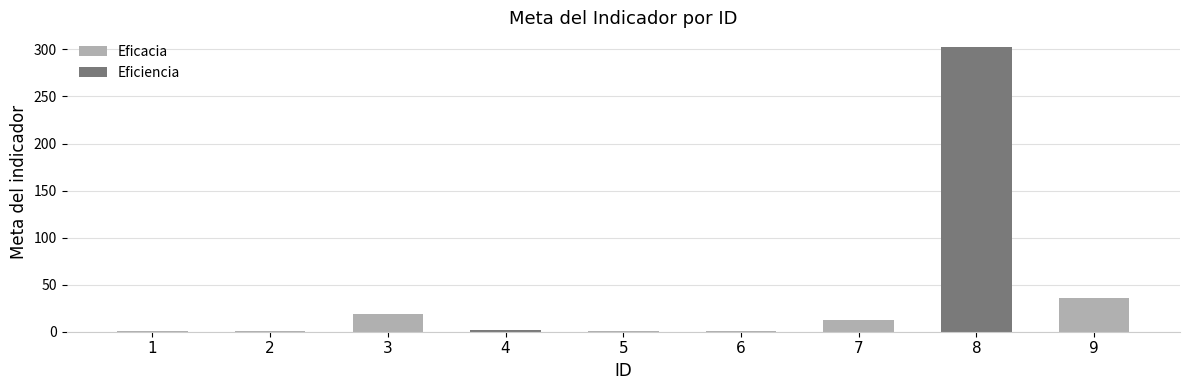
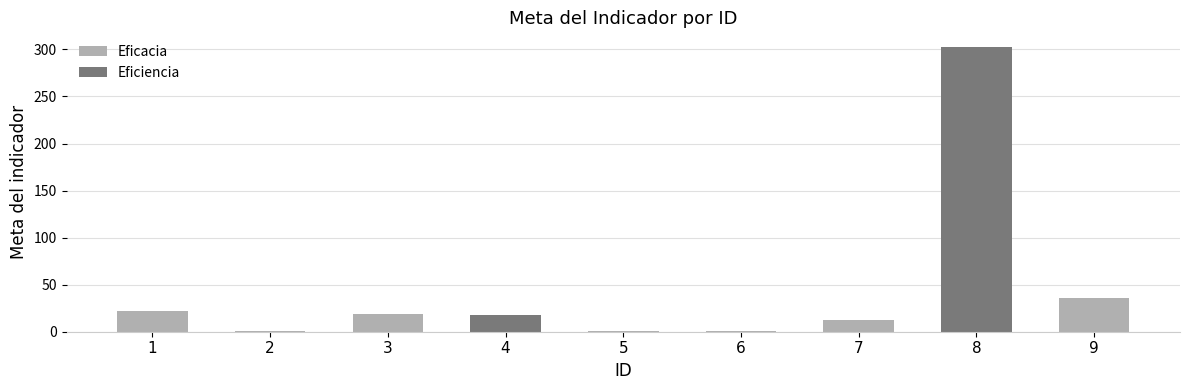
Eficacia, 1: 0 -> 20
Eficiencia, 4: 0 -> 20
